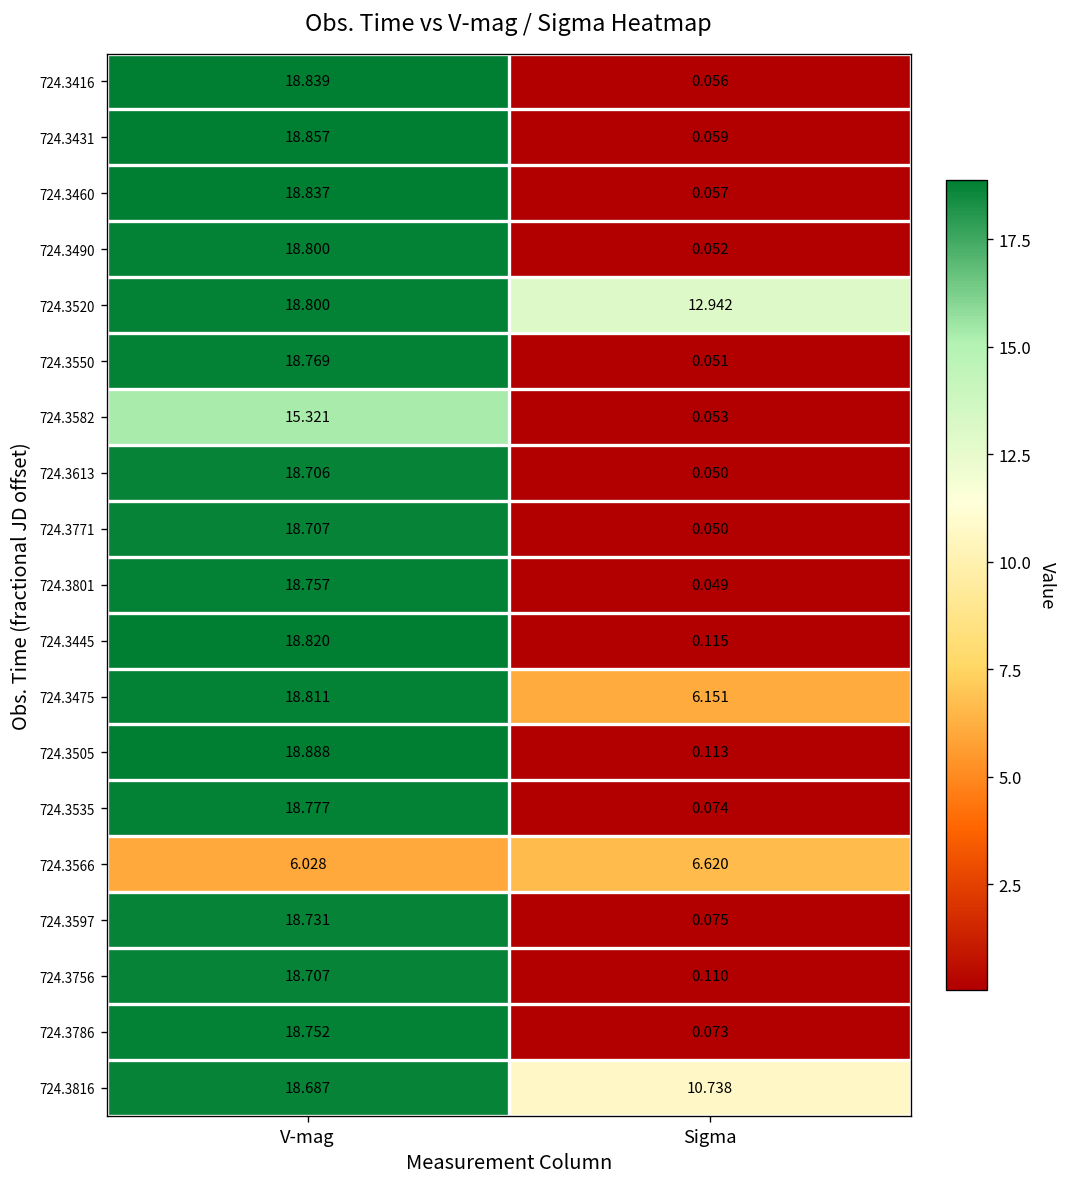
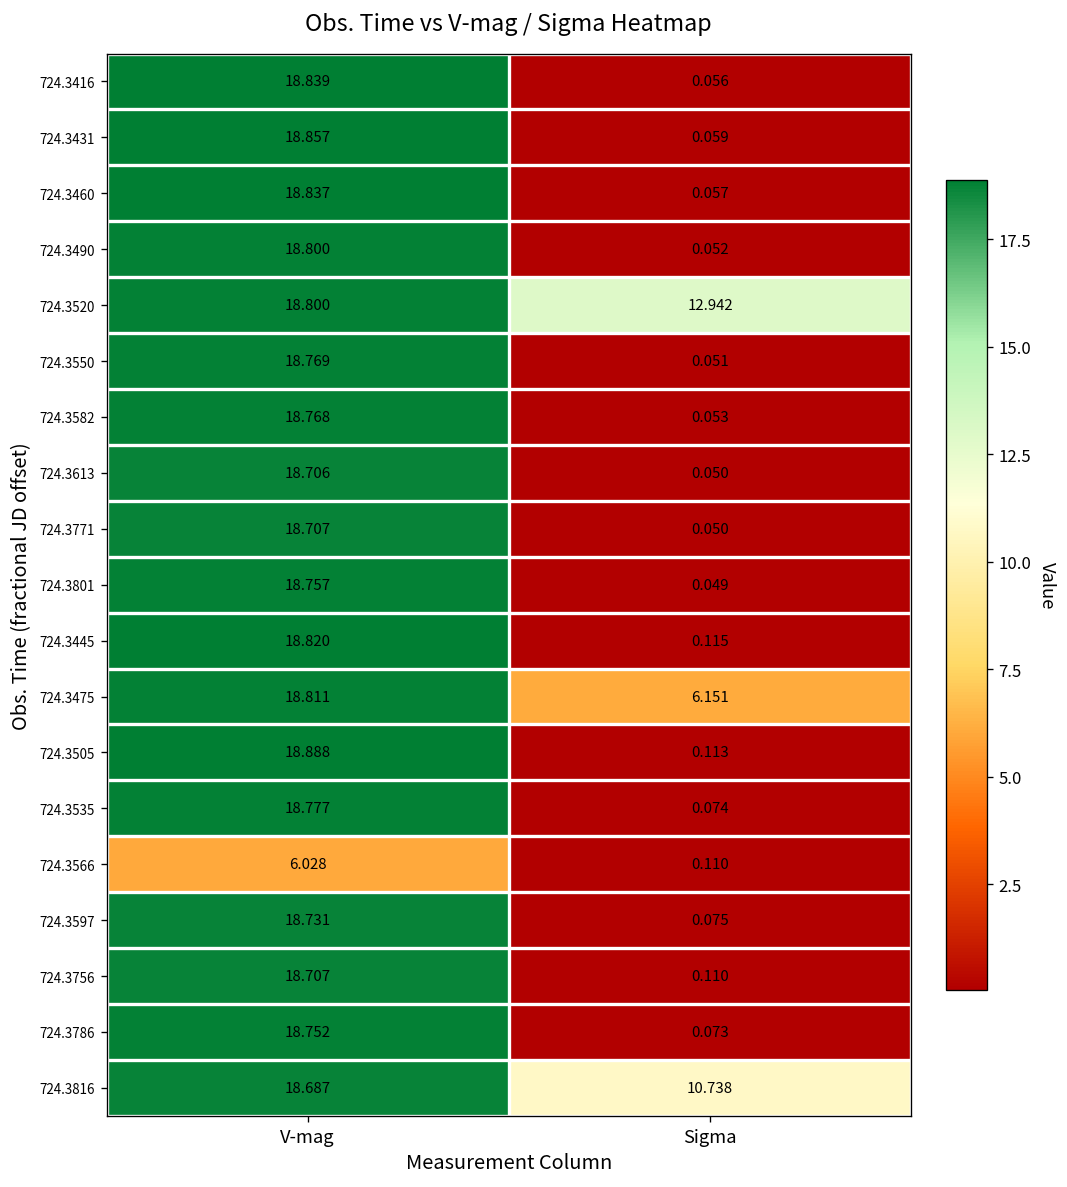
724.3582, V-mag: 15.321 -> 18.768
724.3566, Sigma: 6.620 -> 0.110
